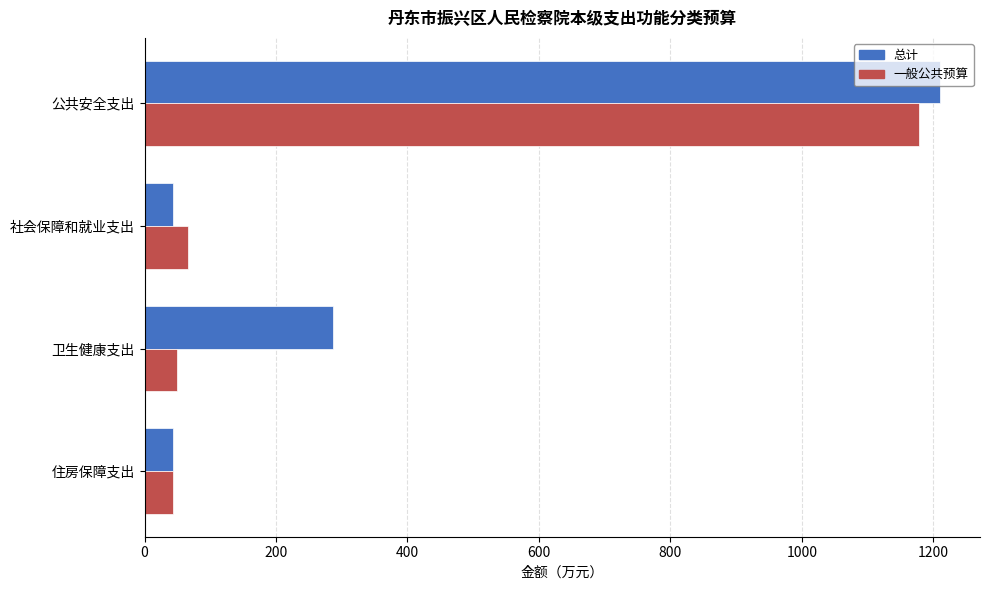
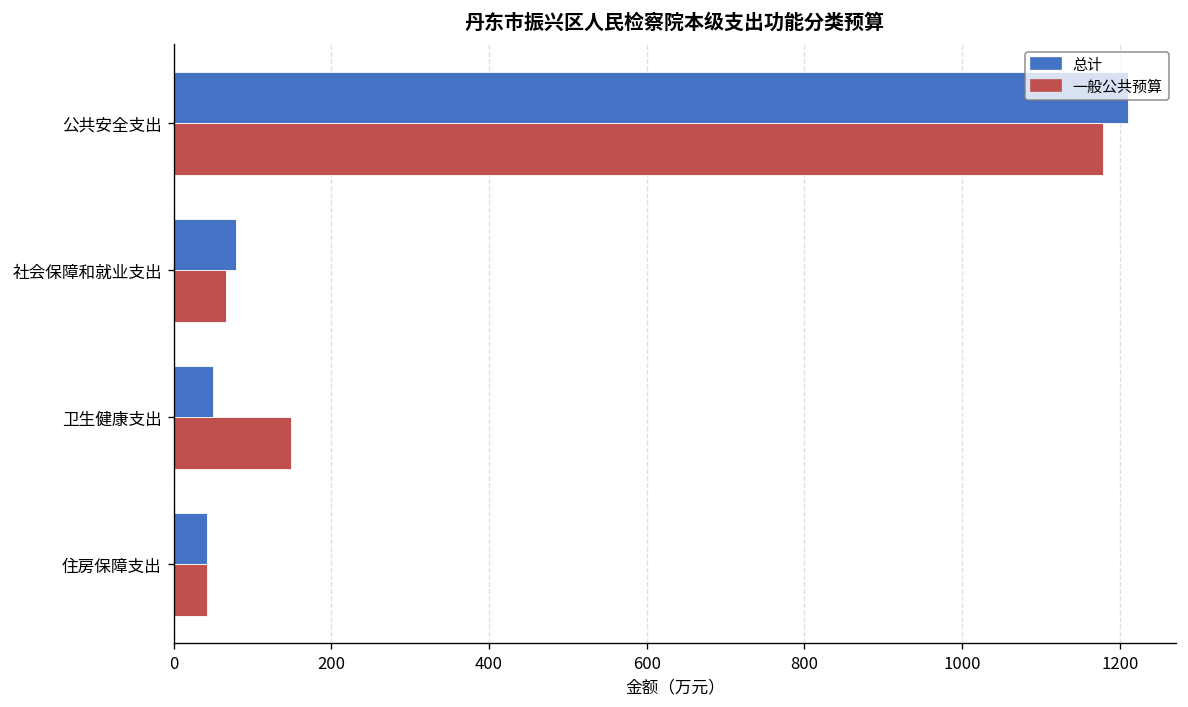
总计, 社会保障和就业支出: 40 -> 80
总计, 卫生健康支出: 290 -> 50
一般公共预算, 卫生健康支出: 50 -> 150
